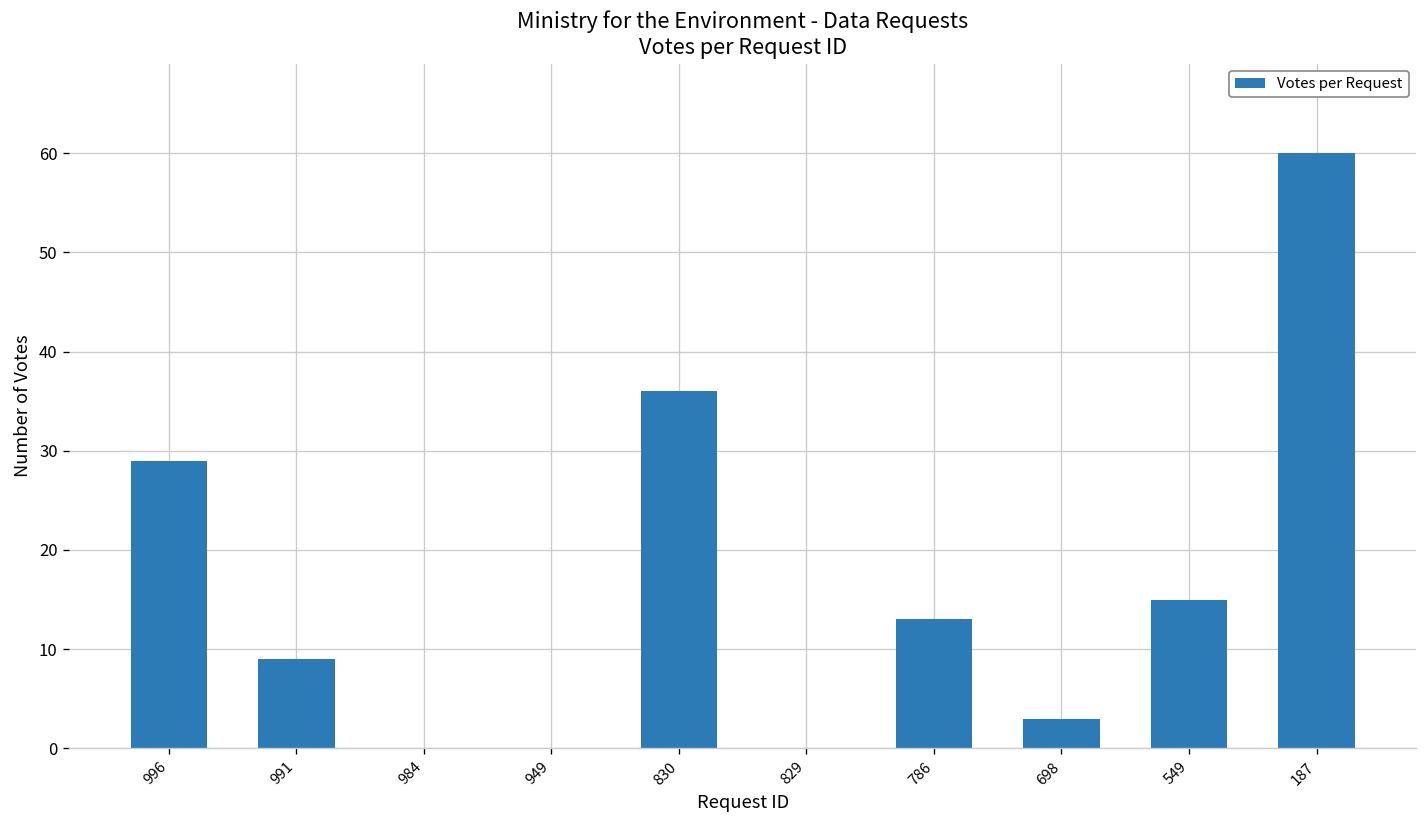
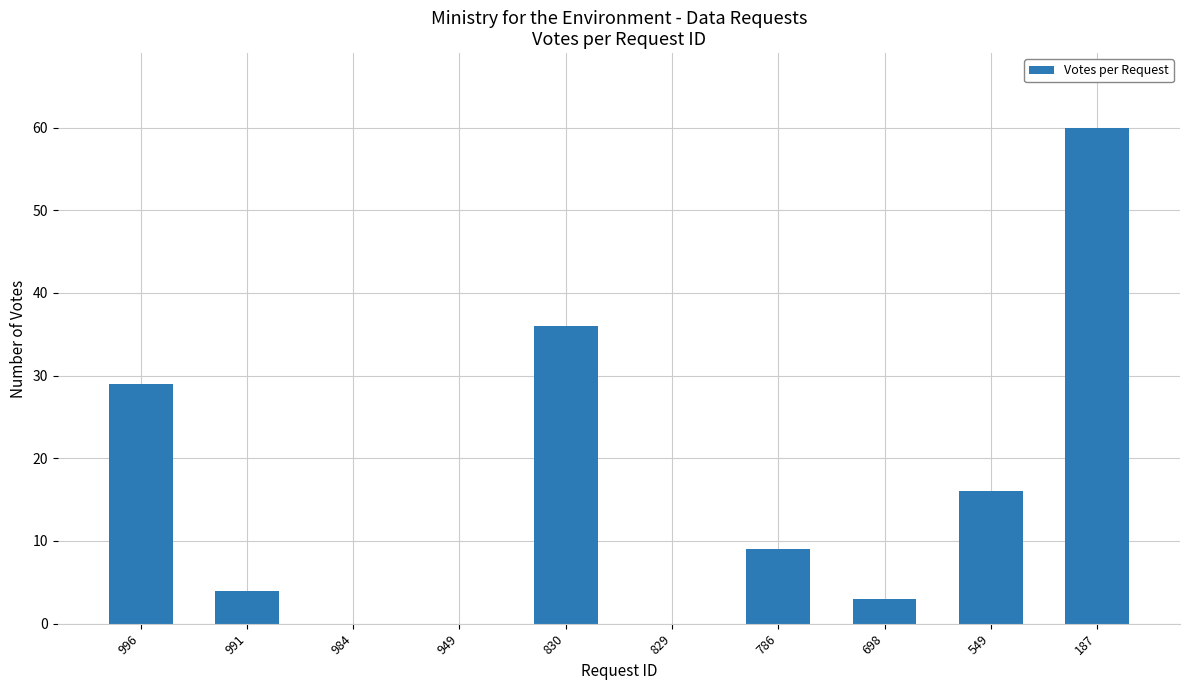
991: 9 -> 4
786: 13 -> 9
549: 15 -> 16
